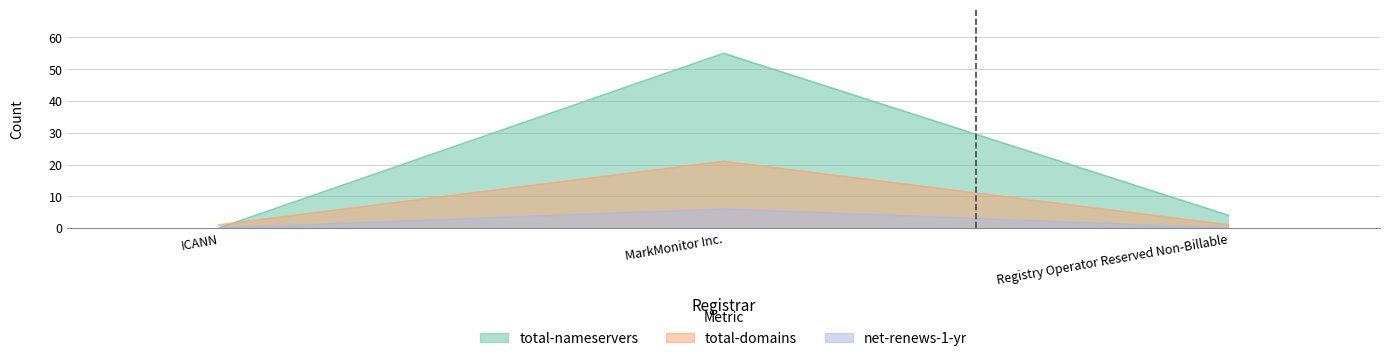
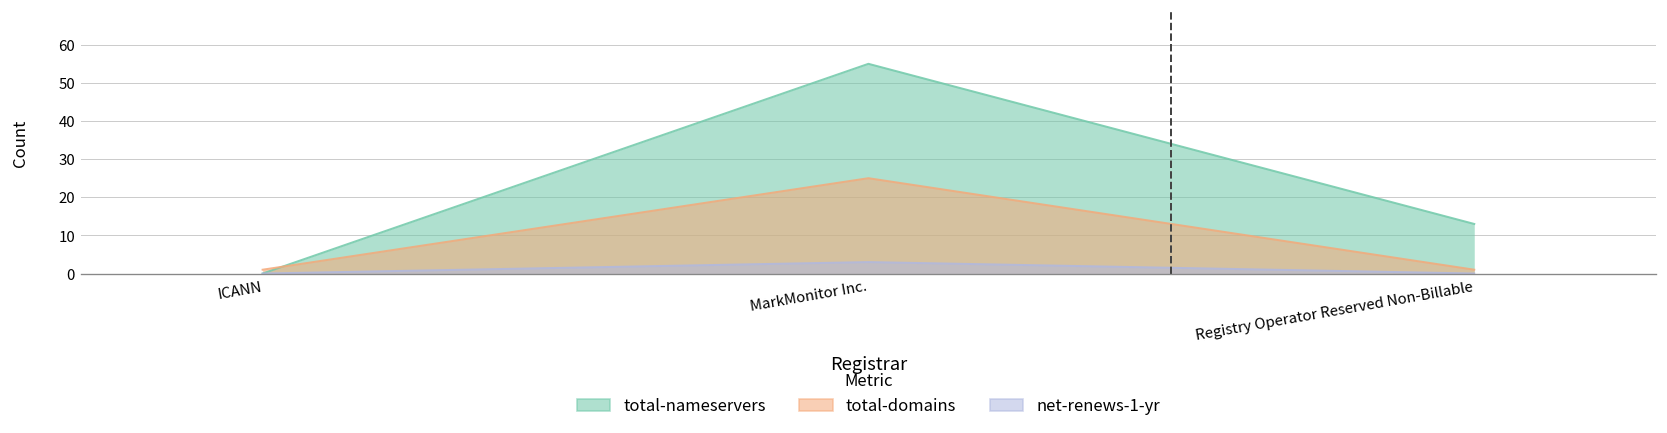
total-domains, MarkMonitor Inc.: 21 -> 25
net-renews-1-yr, MarkMonitor Inc.: 6 -> 3
total-nameservers, Registry Operator Reserved Non-Billable: 4 -> 13
